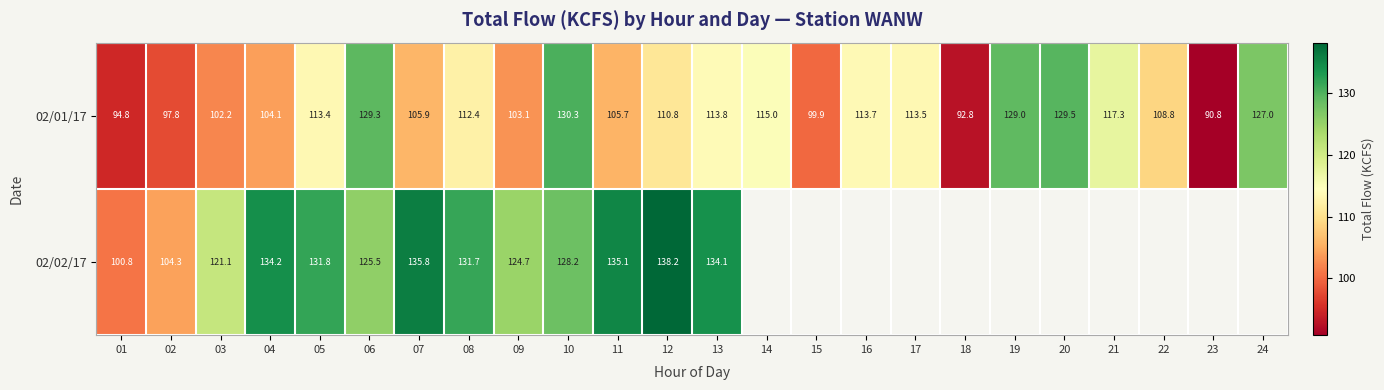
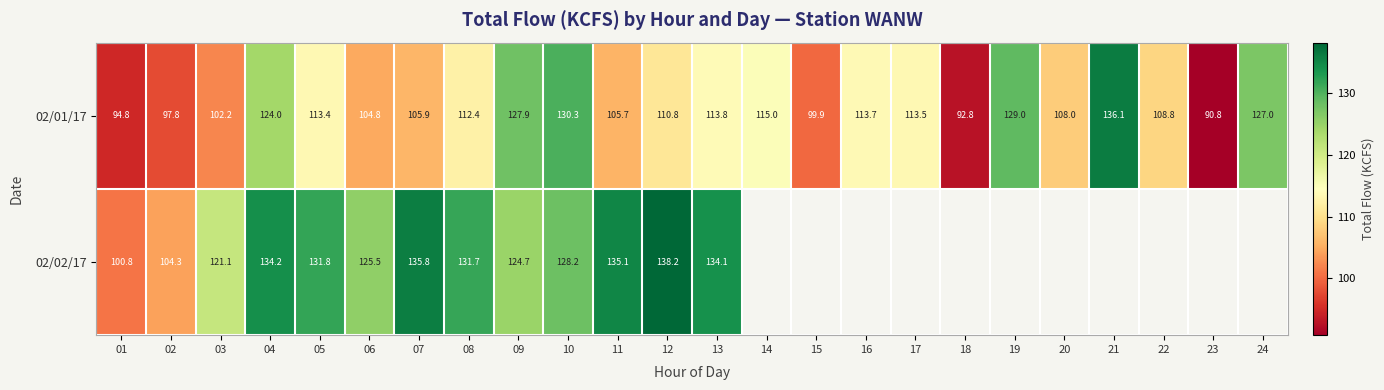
02/01/17, 04: 104.1 -> 124.0
02/01/17, 06: 129.3 -> 104.8
02/01/17, 09: 103.1 -> 127.9
02/01/17, 20: 129.5 -> 108.0
02/01/17, 21: 117.3 -> 136.1
